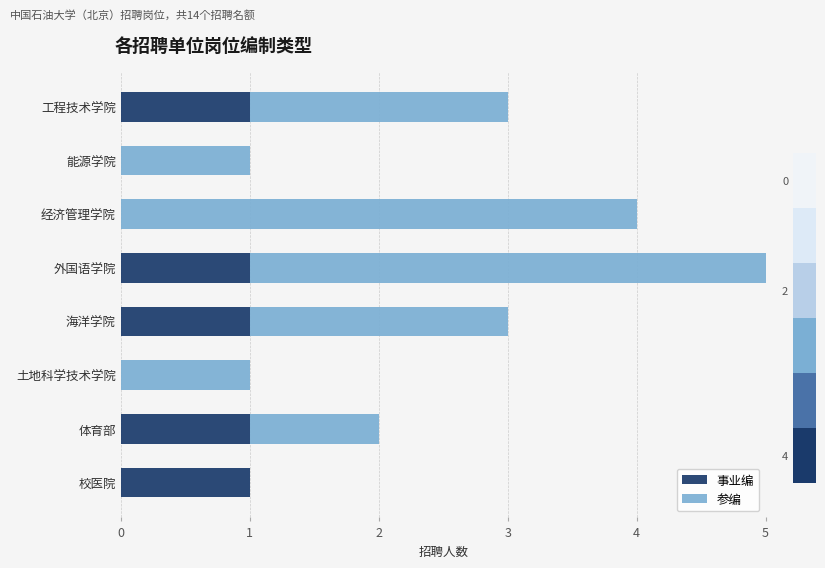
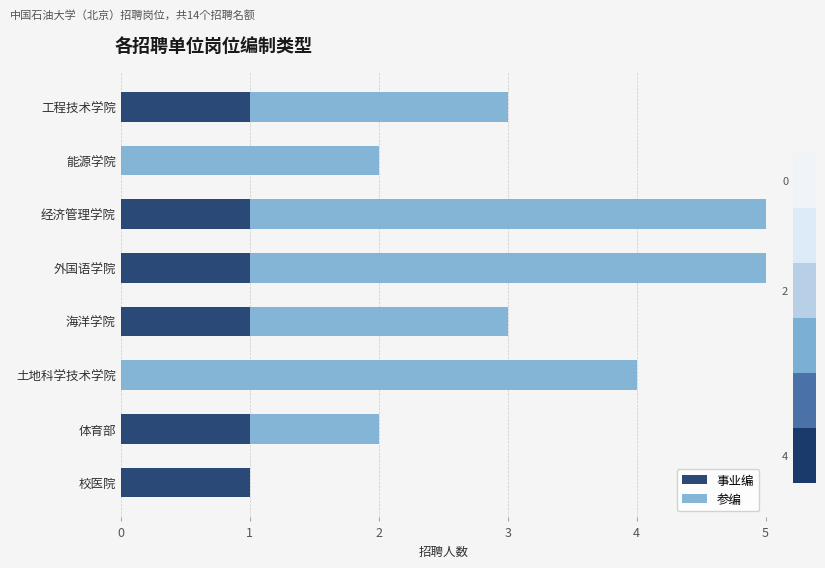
各招聘单位岗位编制类型, 参编, 能源学院: 1 -> 2
各招聘单位岗位编制类型, 事业编, 经济管理学院: 0 -> 1
各招聘单位岗位编制类型, 参编, 土地科学技术学院: 1 -> 4
